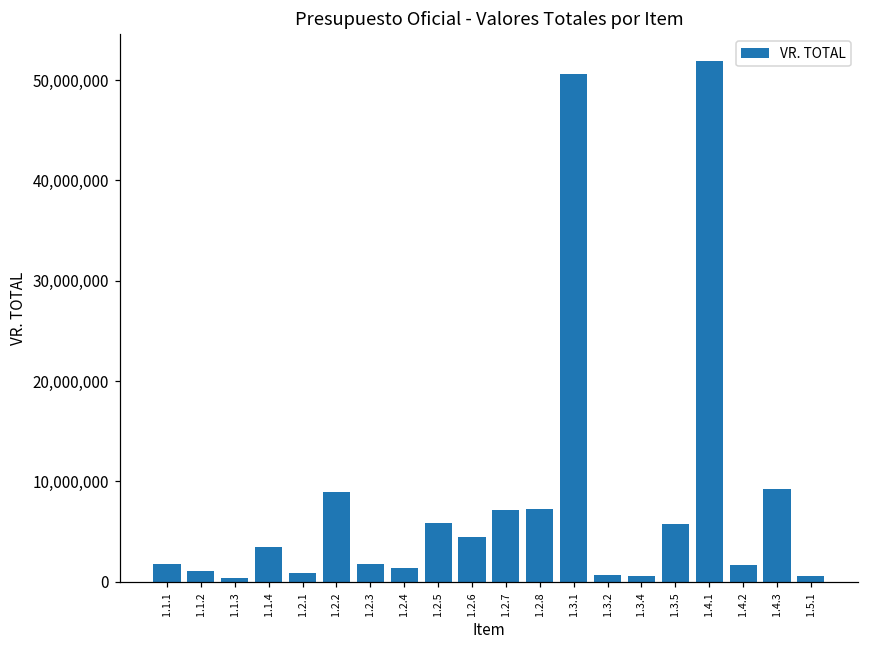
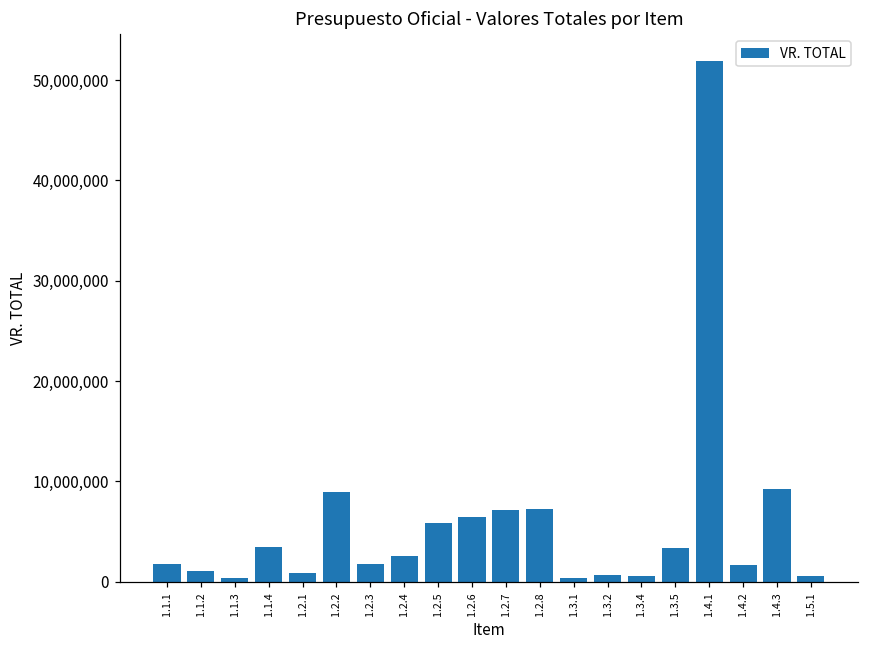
1.2.4: 1,000,000 -> 3,000,000
1.2.6: 4,000,000 -> 6,000,000
1.3.1: 51,000,000 -> 0
1.3.5: 6,000,000 -> 3,000,000
